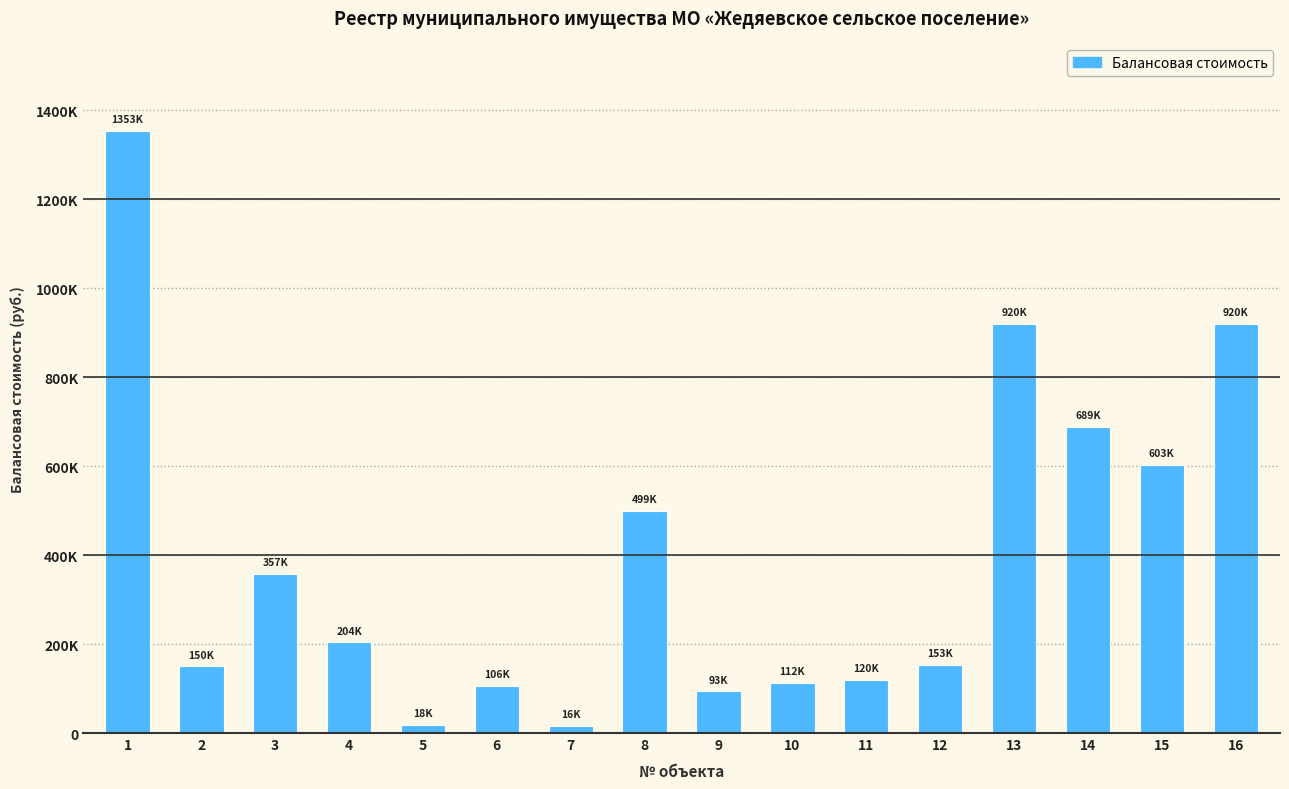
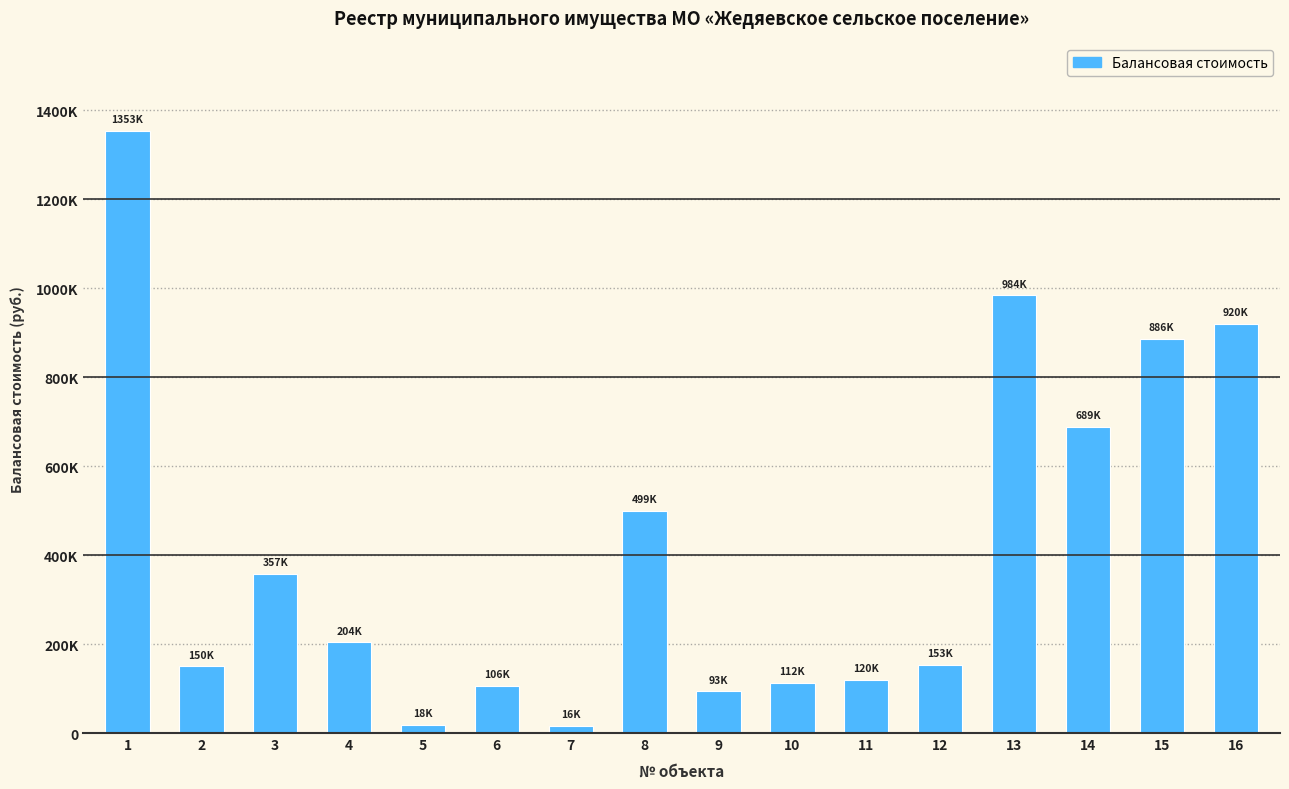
13: 920K -> 984K
15: 603K -> 886K
